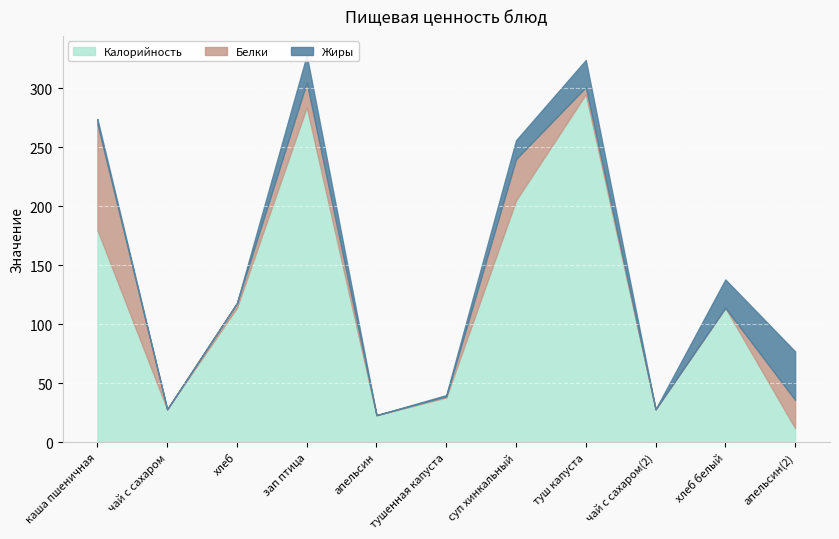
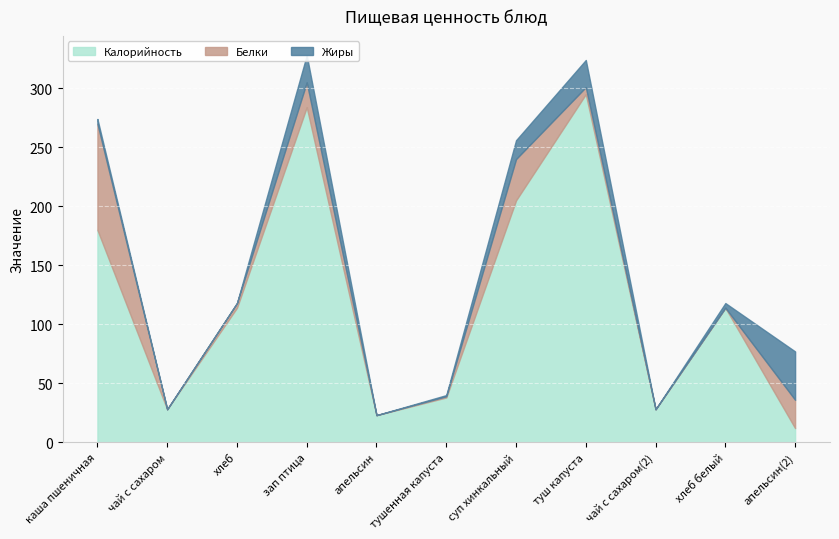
Жиры, хлеб белый: 24 -> 4
